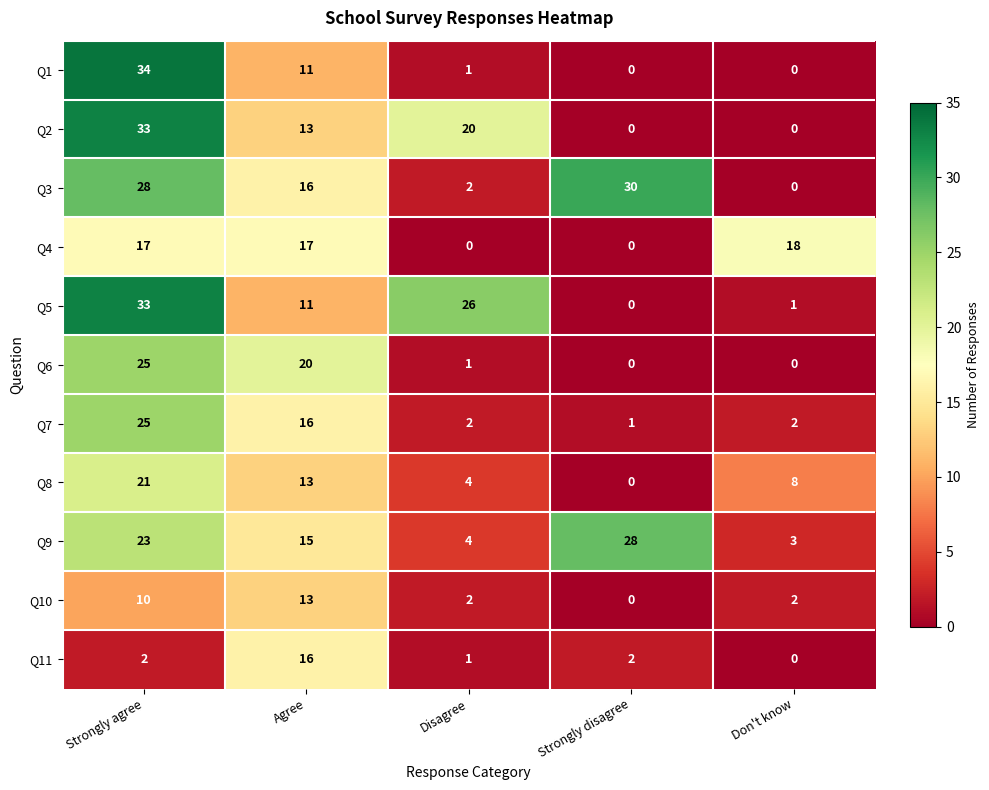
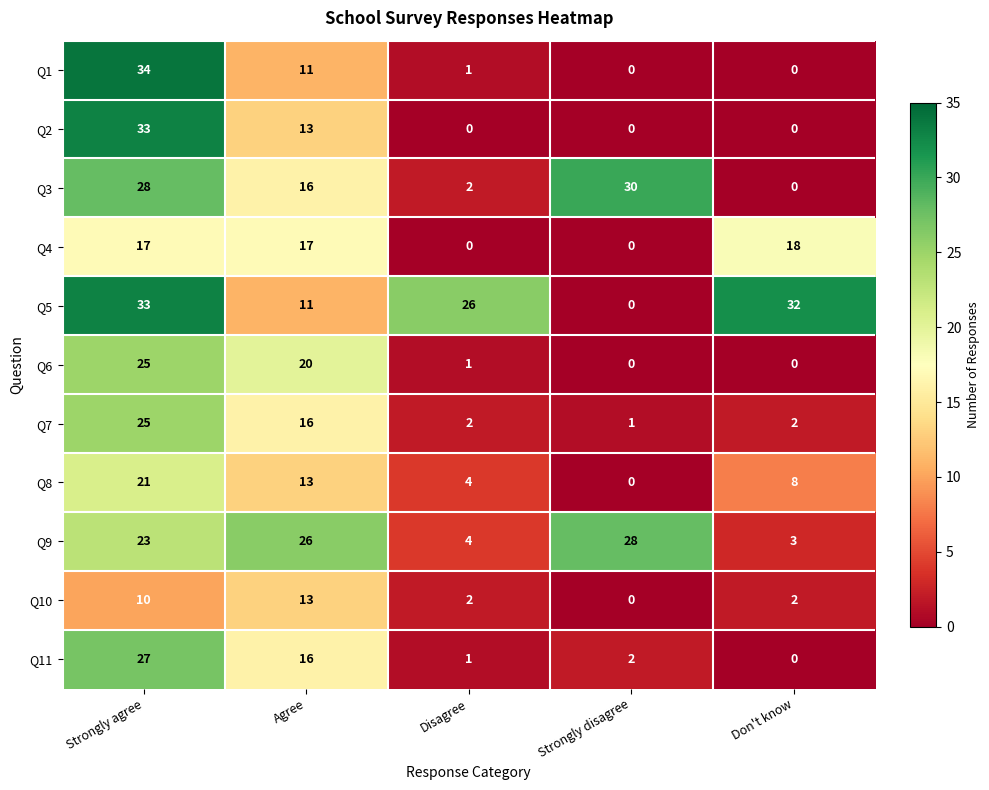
Q2, Disagree: 20 -> 0
Q5, Don't know: 1 -> 32
Q9, Agree: 15 -> 26
Q11, Strongly agree: 2 -> 27
